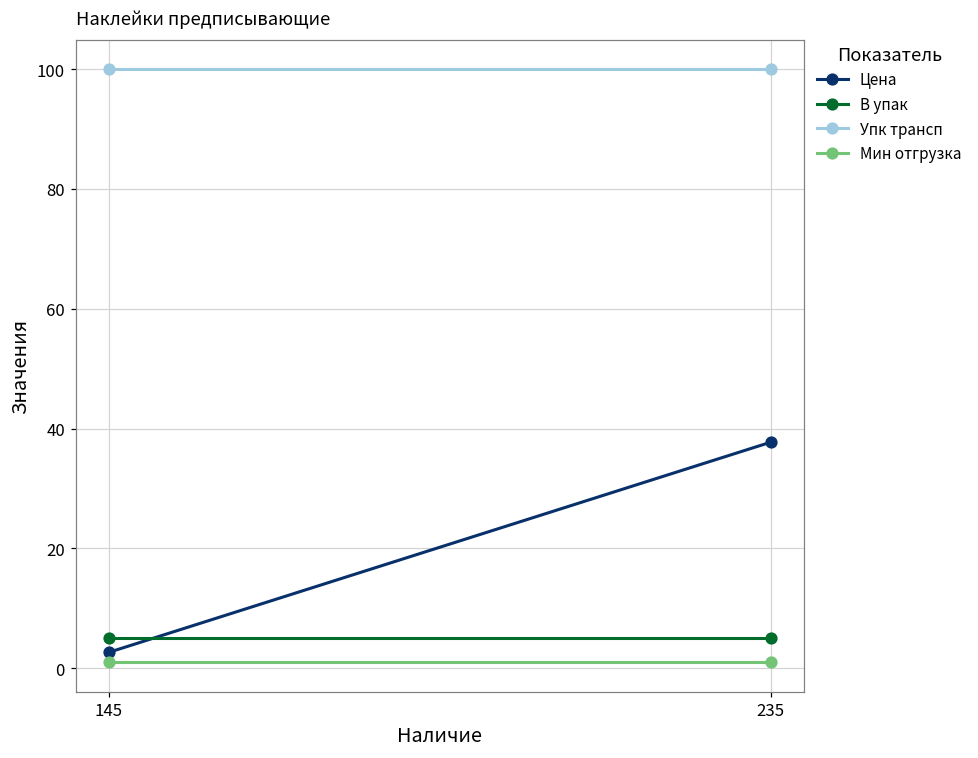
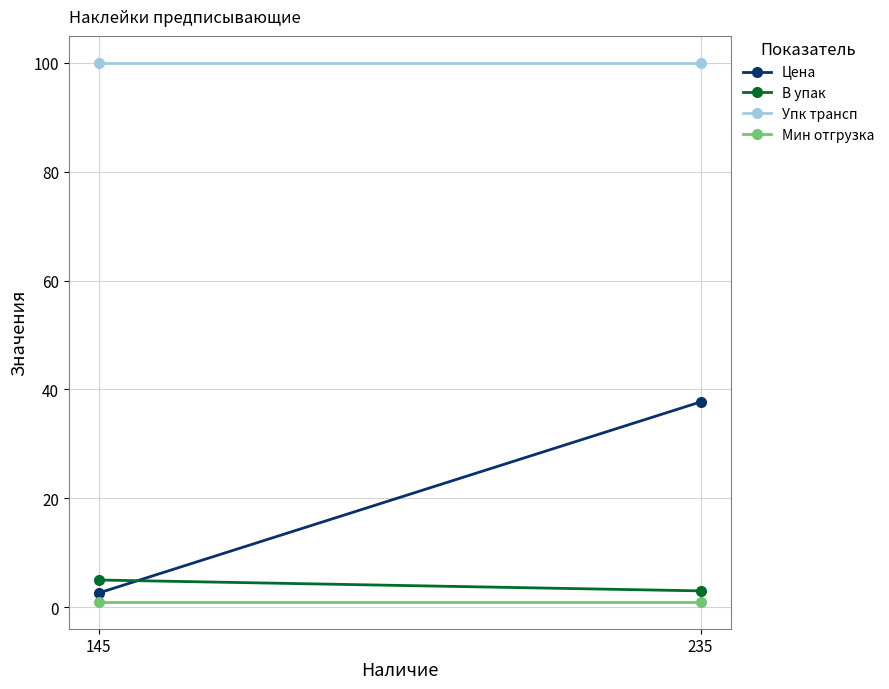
В упак, 235: 5 -> 3
